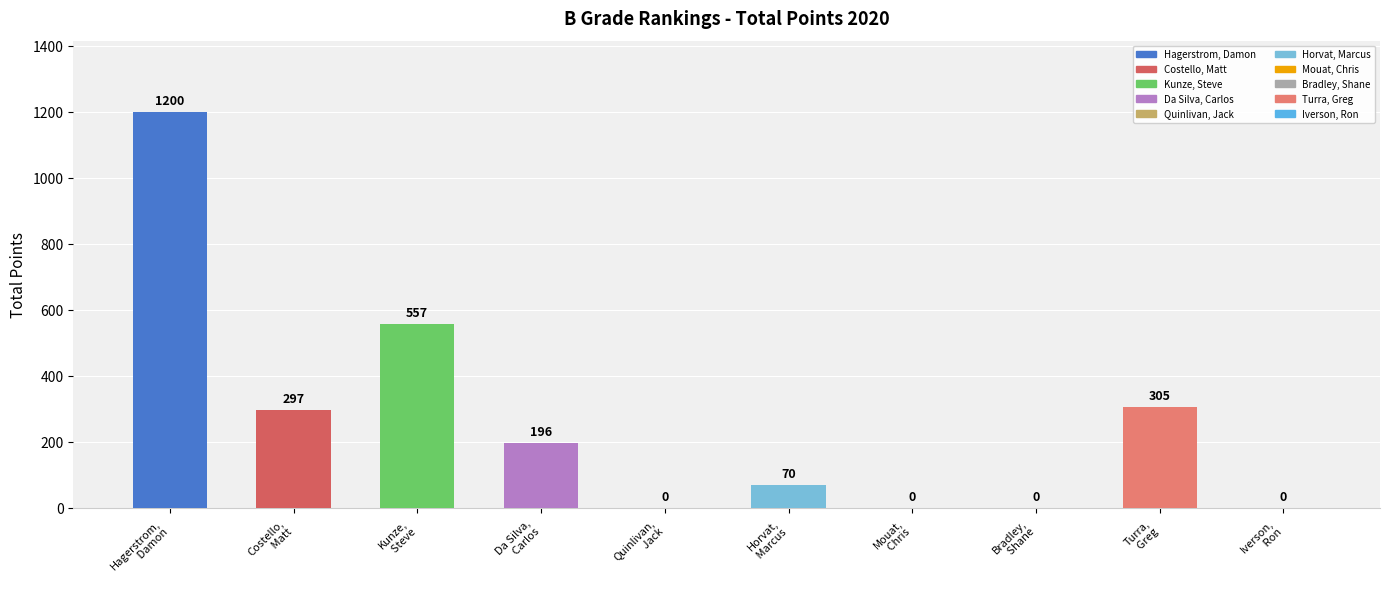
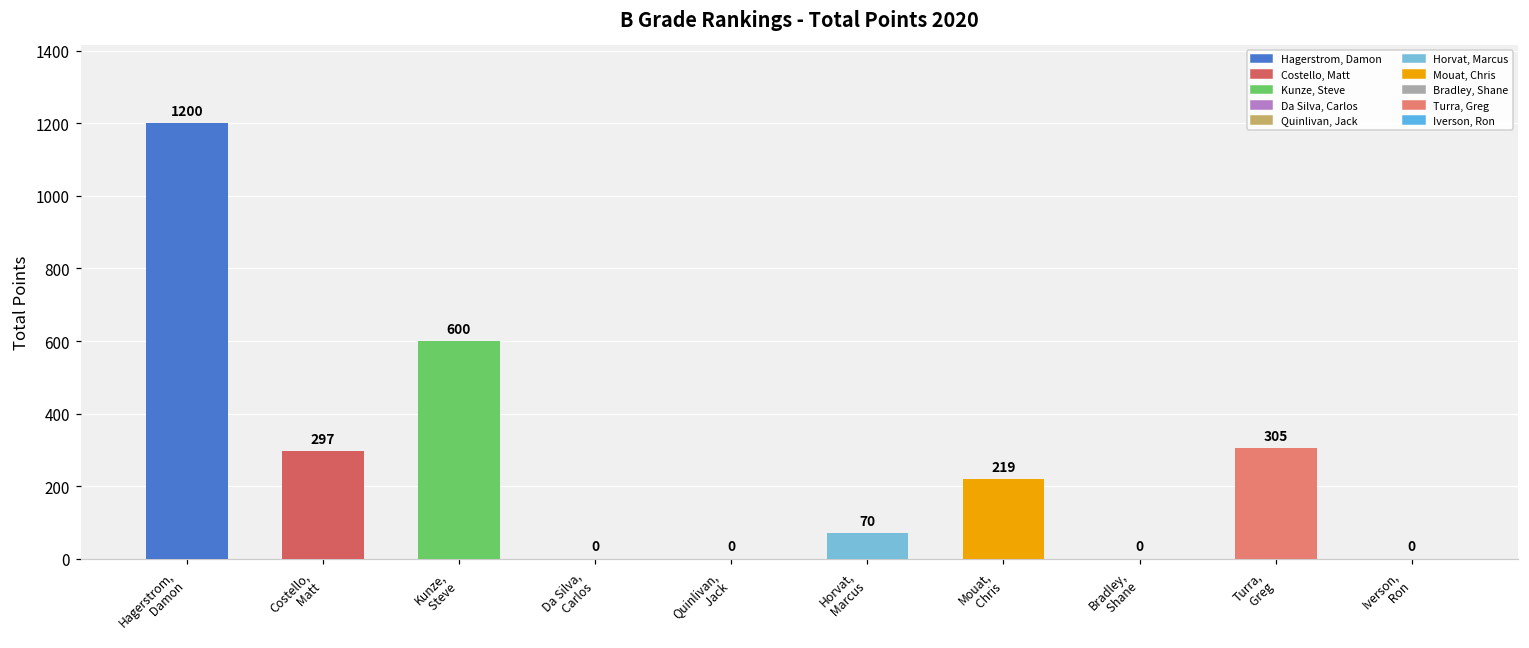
Kunze, Steve: 557 -> 600
Da Silva, Carlos: 196 -> 0
Mouat, Chris: 0 -> 219
